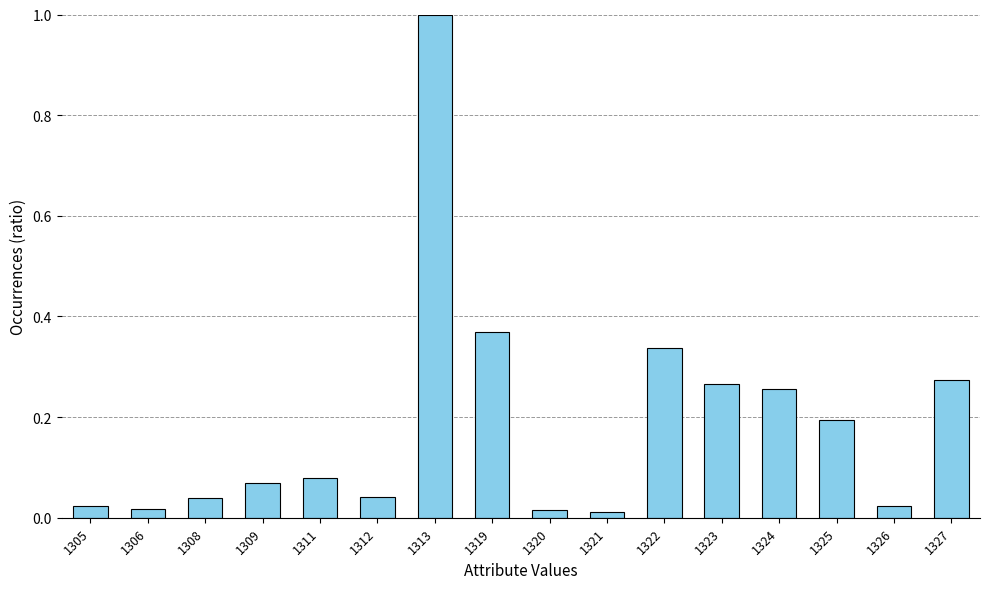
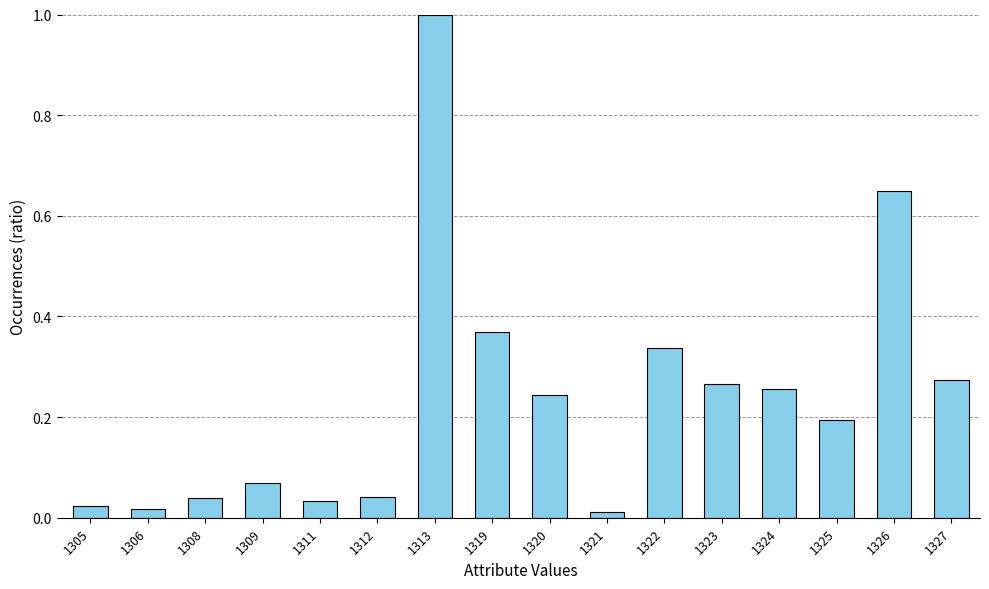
1311: 0.08 -> 0.03
1320: 0.02 -> 0.24
1326: 0.02 -> 0.65
